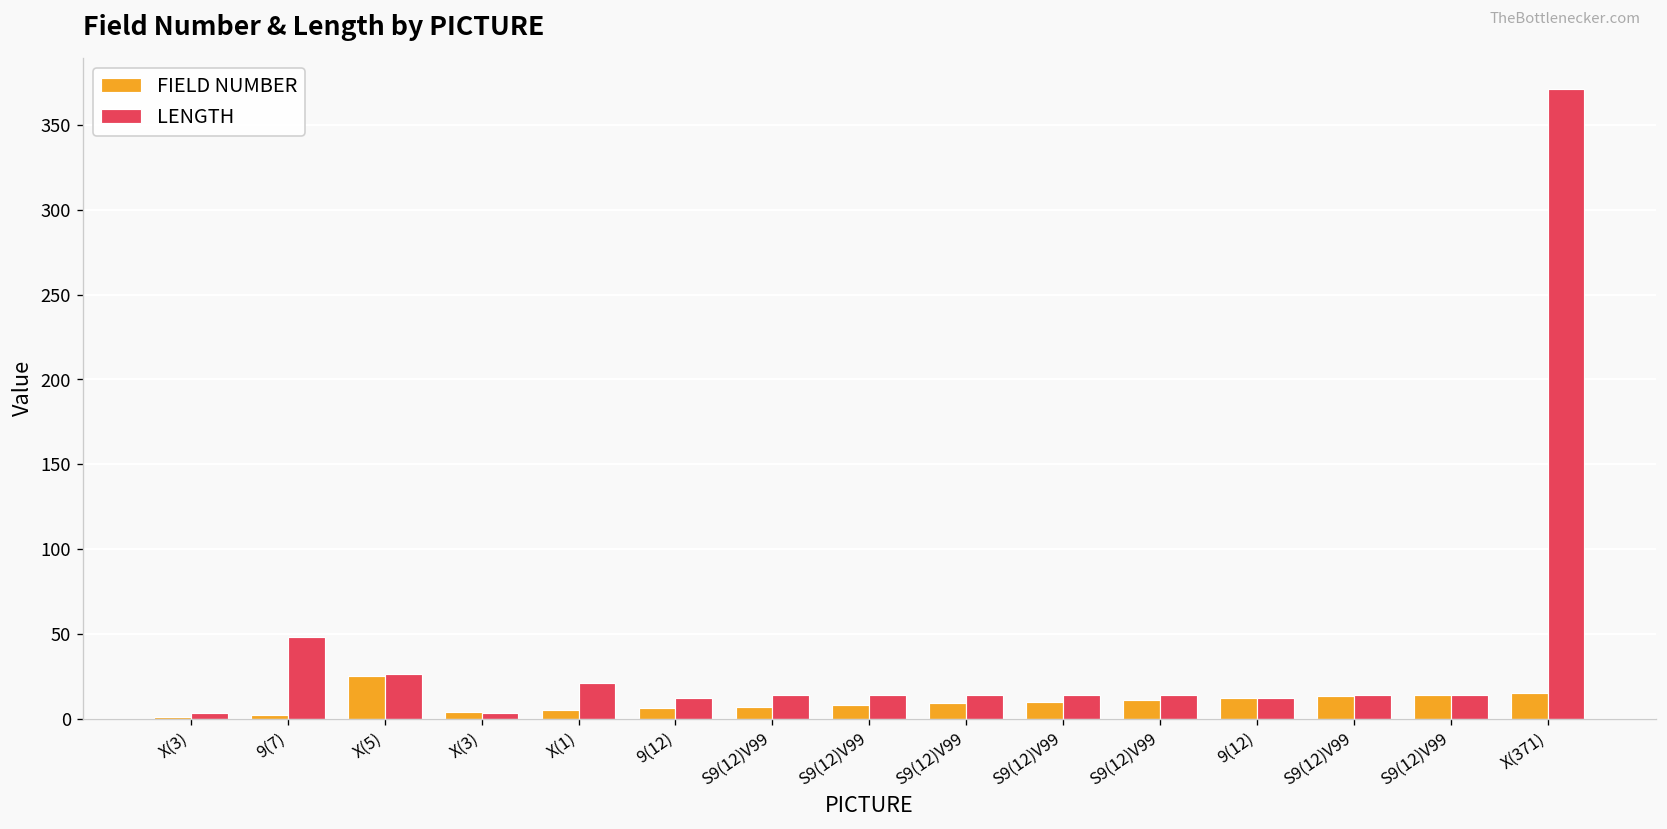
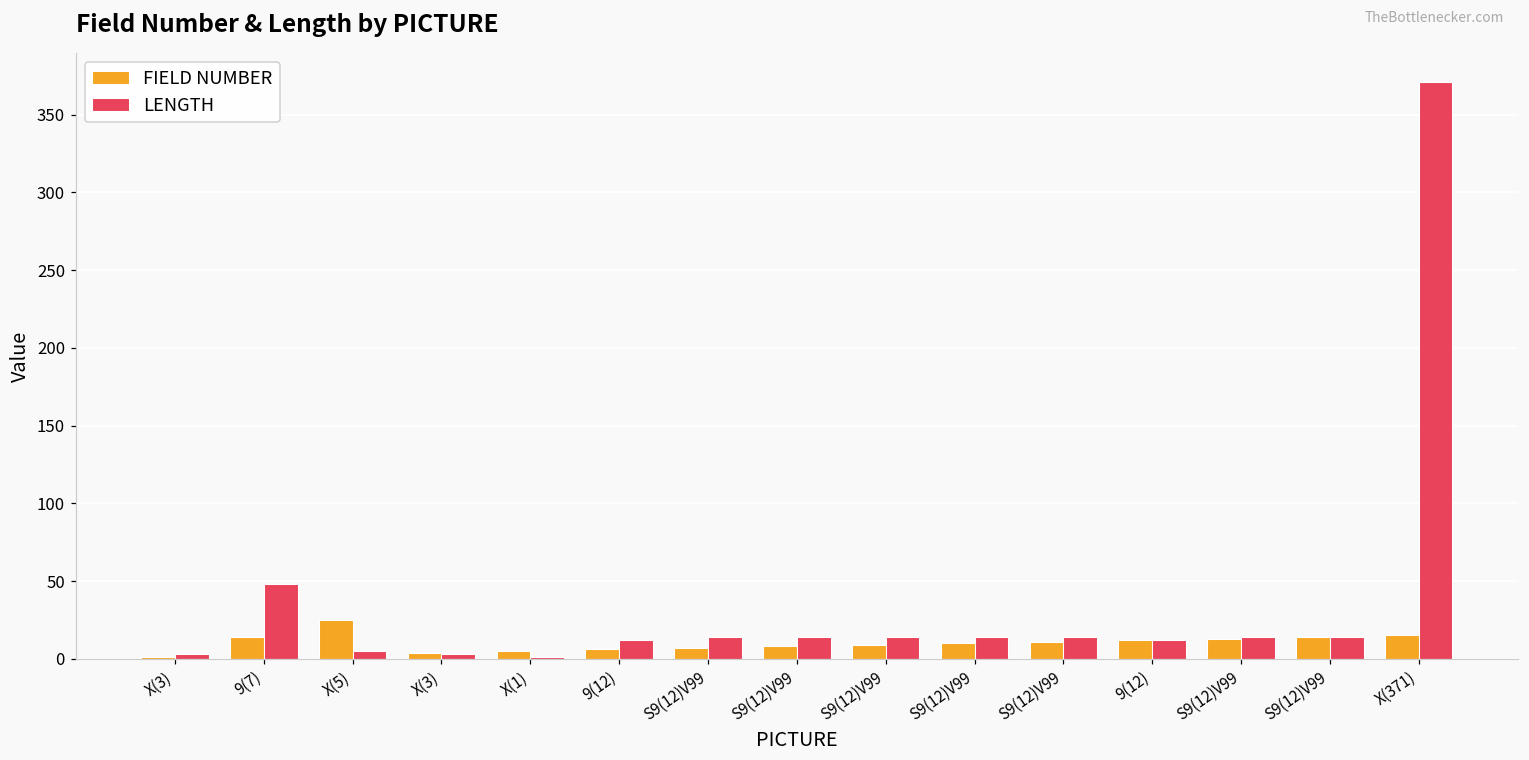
FIELD NUMBER, 9(7): 2 -> 14
LENGTH, X(5): 26 -> 5
LENGTH, X(1): 21 -> 1
